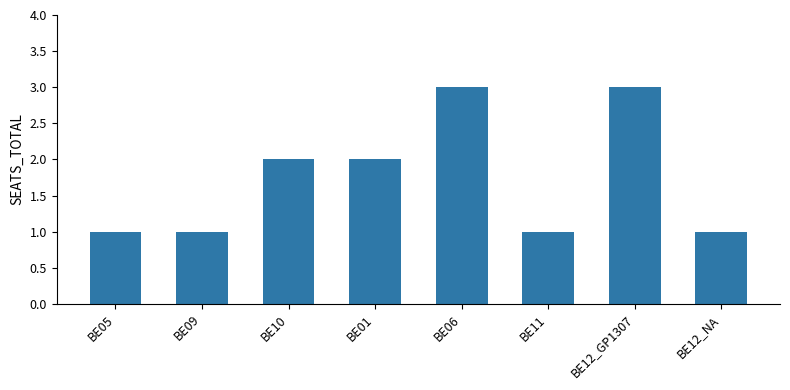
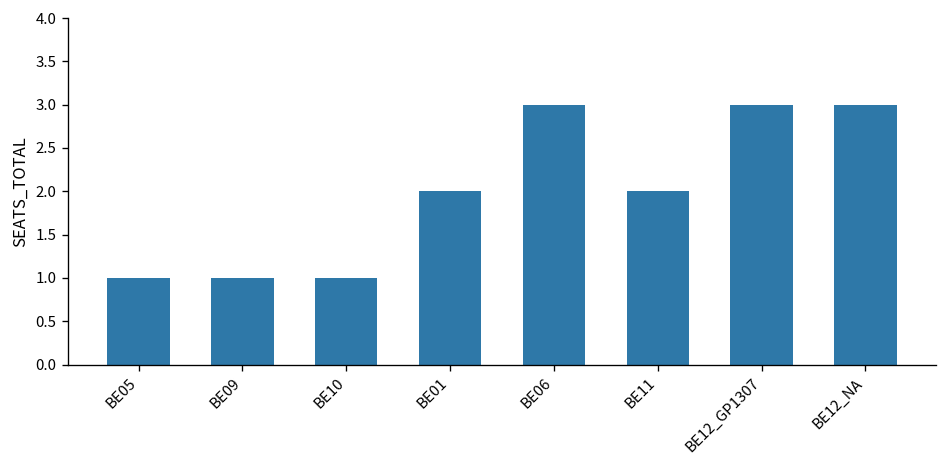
BE10: 2 -> 1
BE11: 1 -> 2
BE12_NA: 1 -> 3
